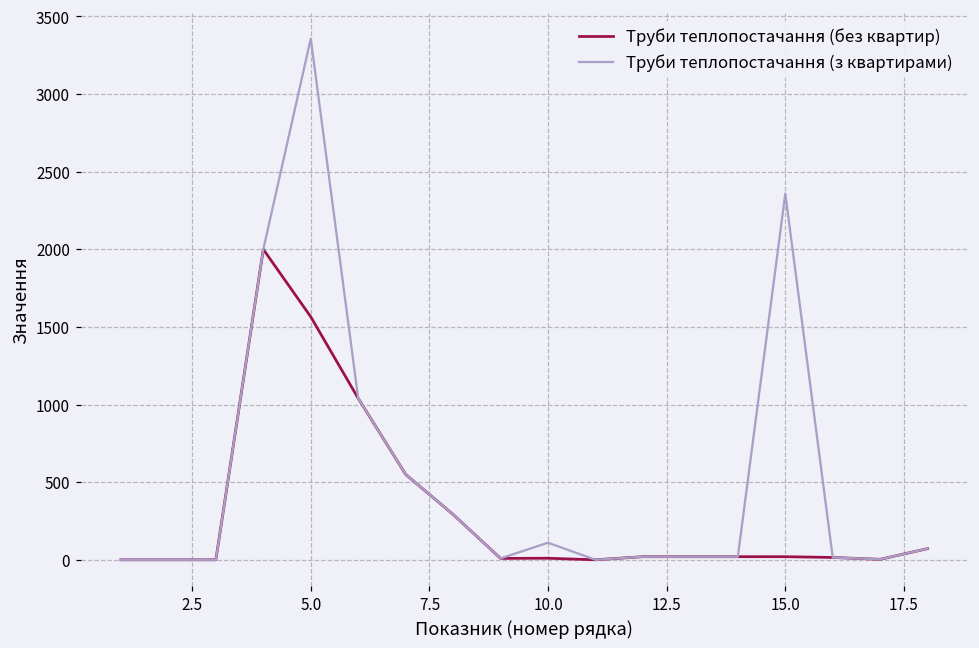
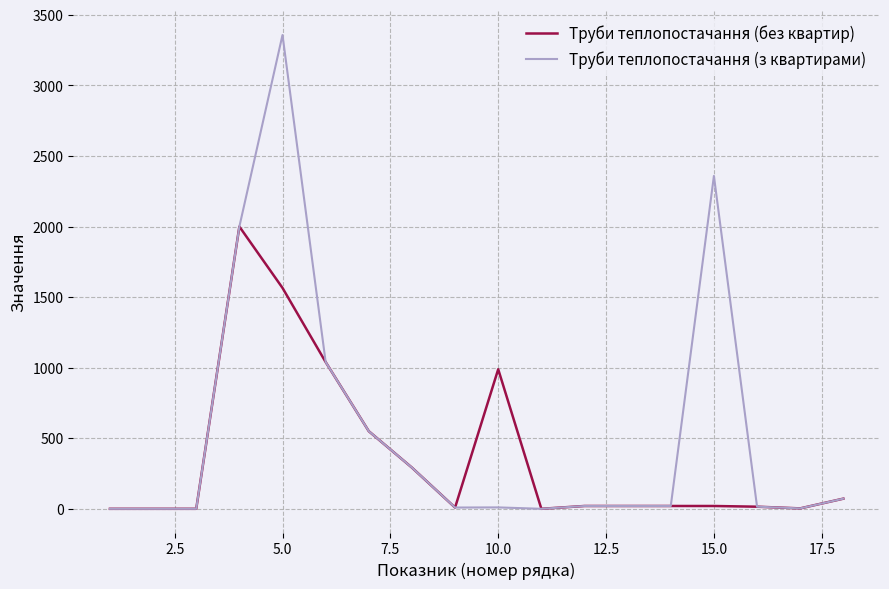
Труби теплопостачання (без квартир), 10.0: 10 -> 990
Труби теплопостачання (з квартирами), 10.0: 110 -> 10
